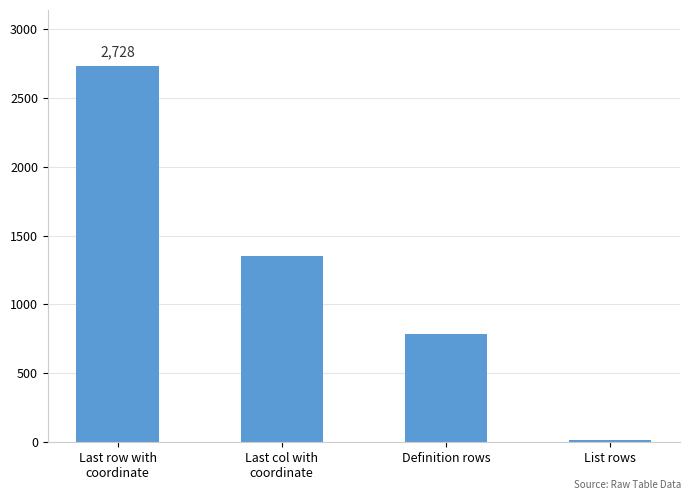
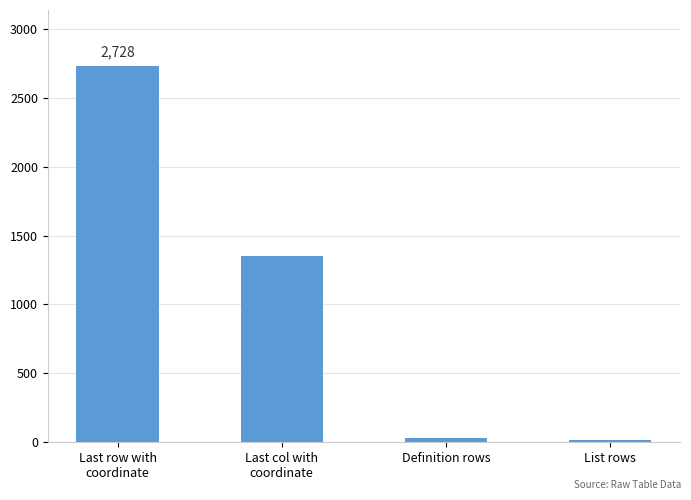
Definition rows: 790 -> 30
